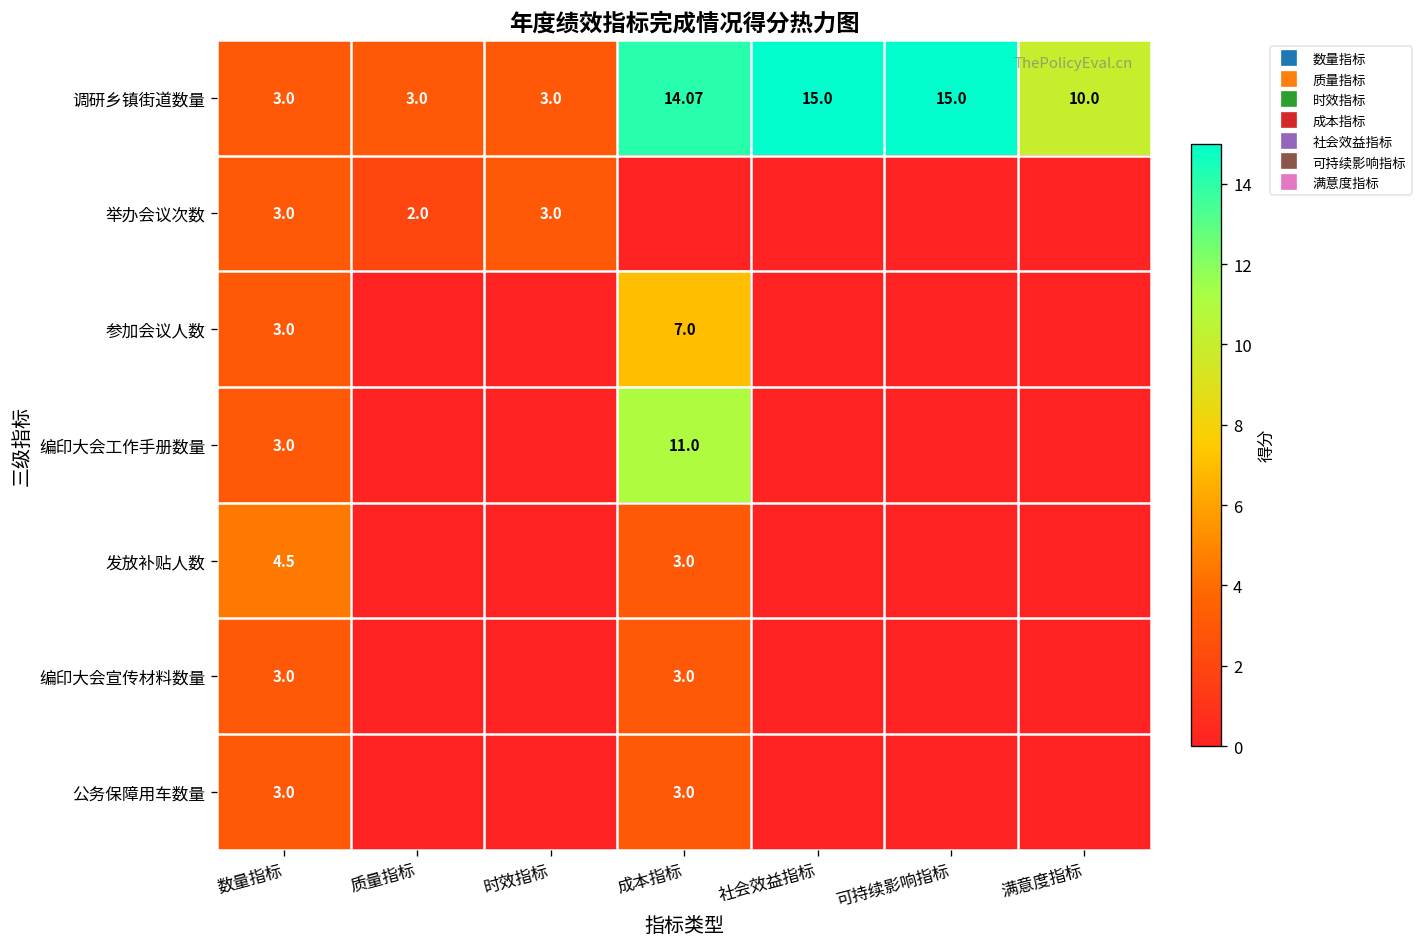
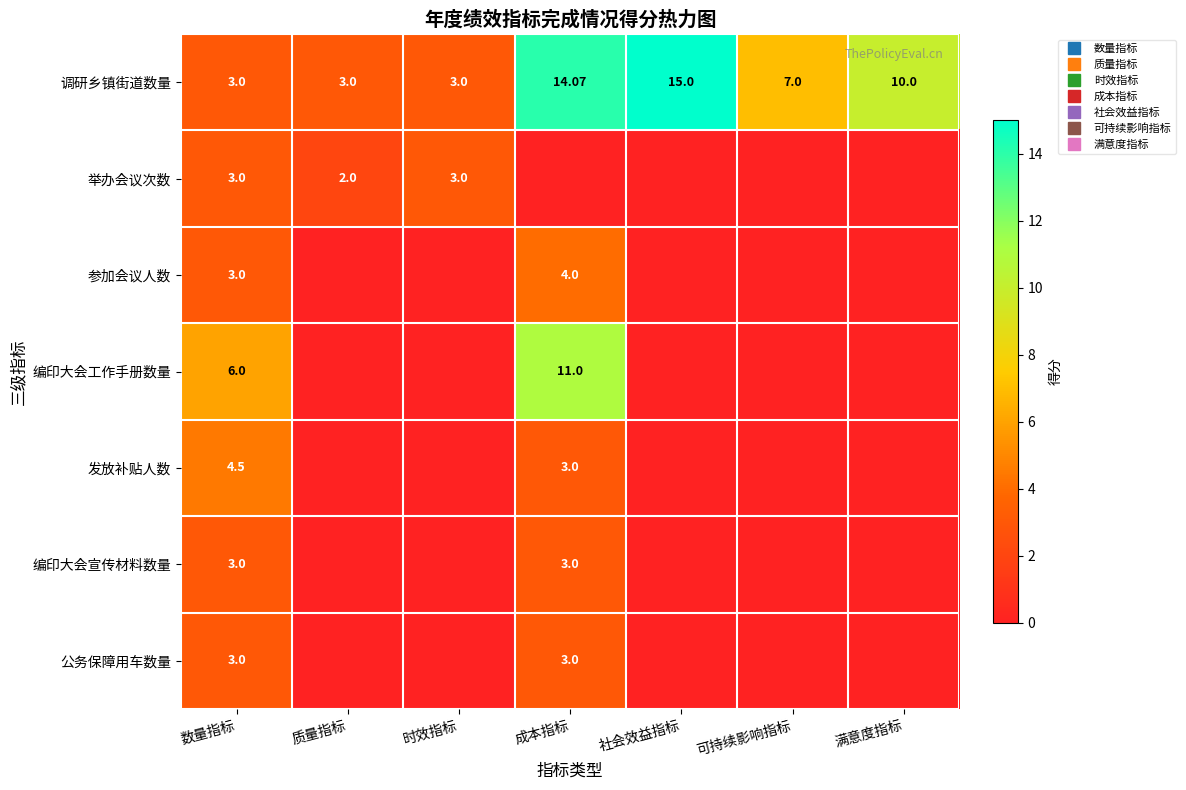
调研乡镇街道数量, 可持续影响指标: 15.0 -> 7.0
参加会议人数, 成本指标: 7.0 -> 4.0
编印大会工作手册数量, 数量指标: 3.0 -> 6.0
